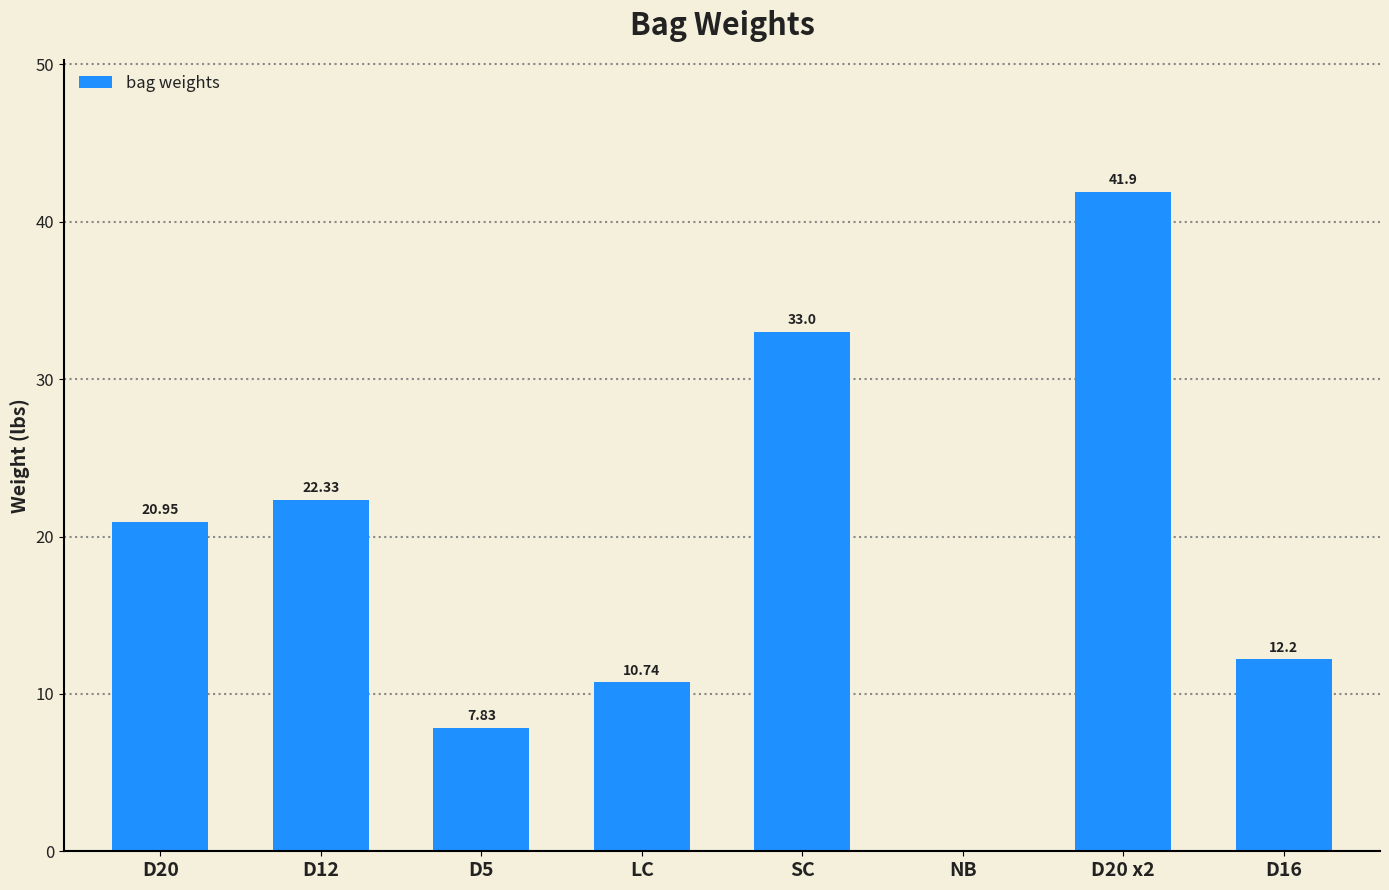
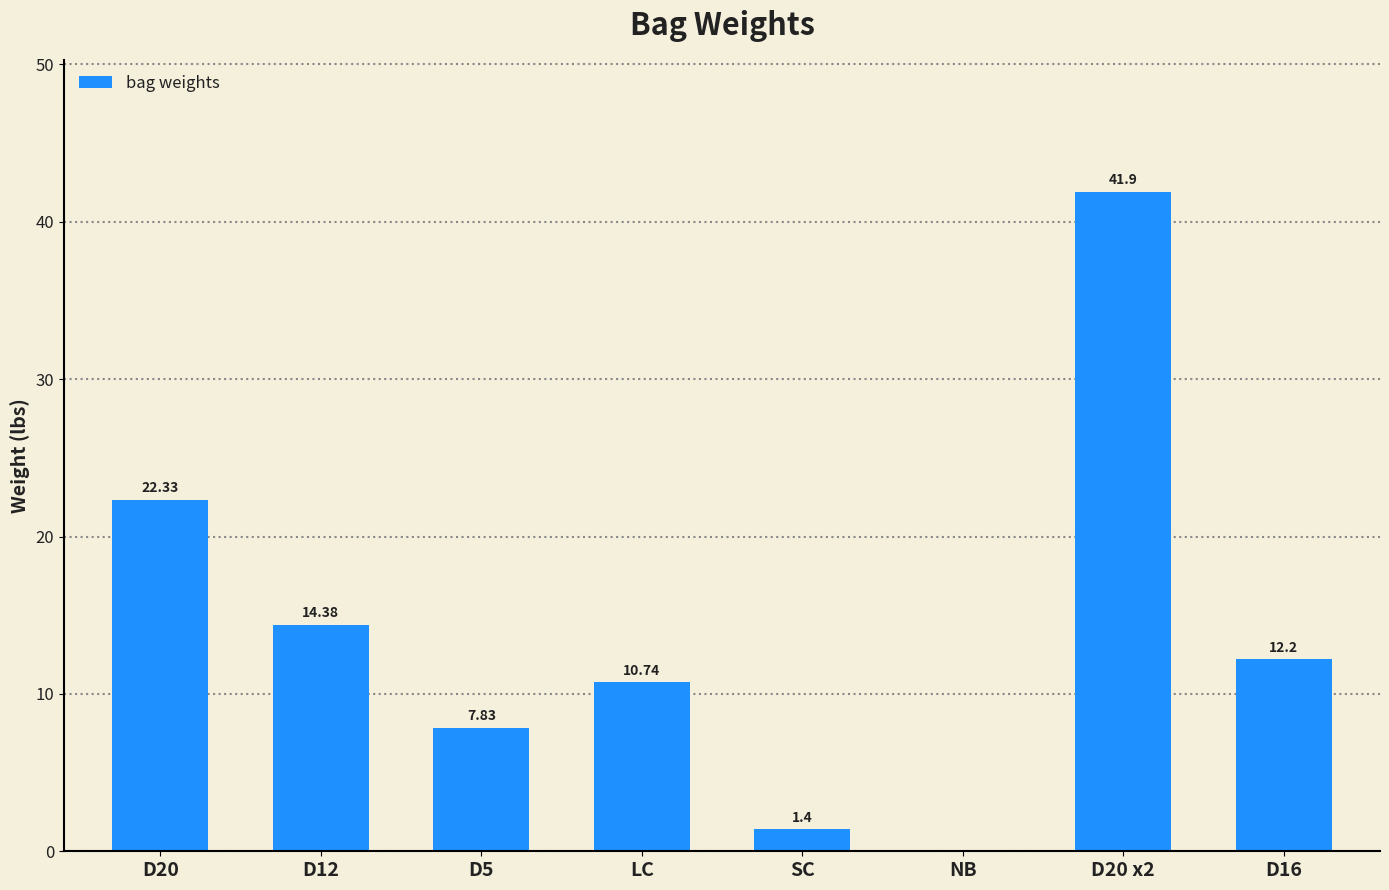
D20: 20.95 -> 22.33
D12: 22.33 -> 14.38
SC: 33.0 -> 1.4
